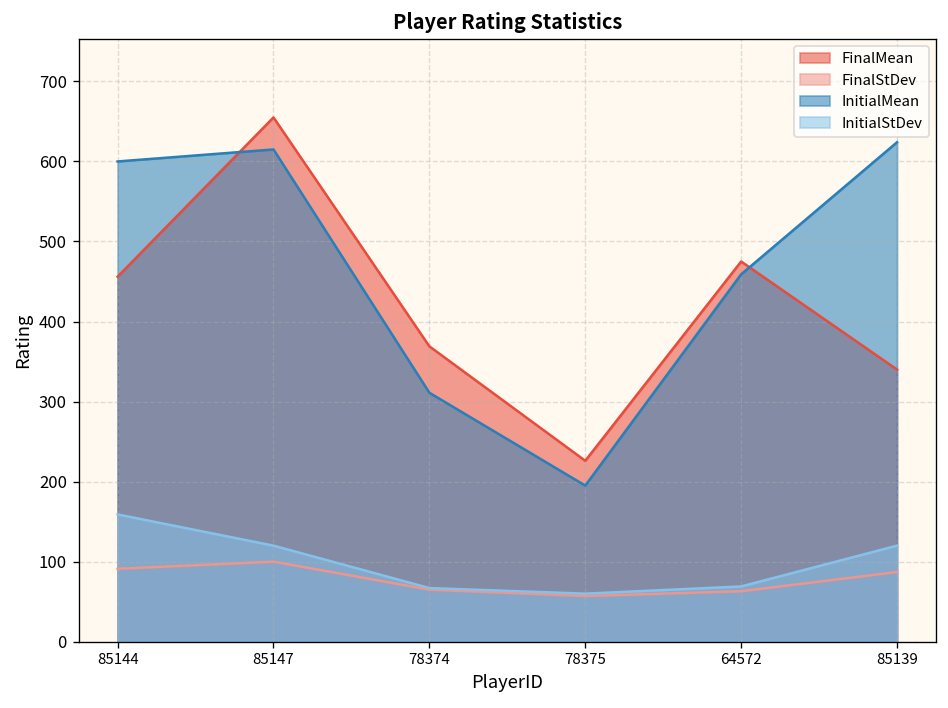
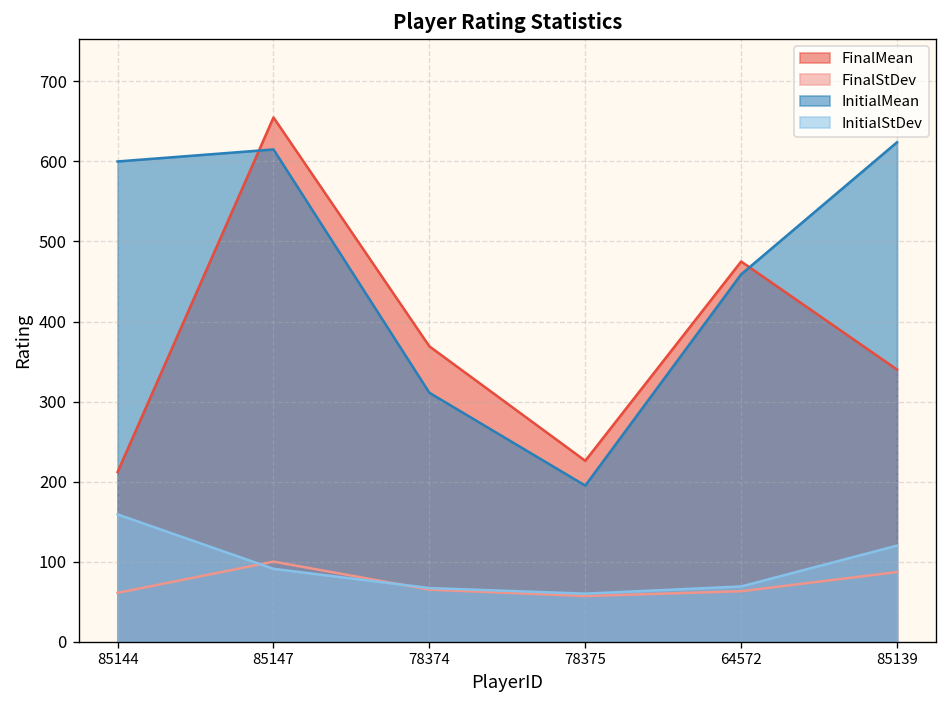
FinalMean, 85144: 460 -> 210
FinalStDev, 85144: 90 -> 60
InitialStDev, 85147: 120 -> 90
